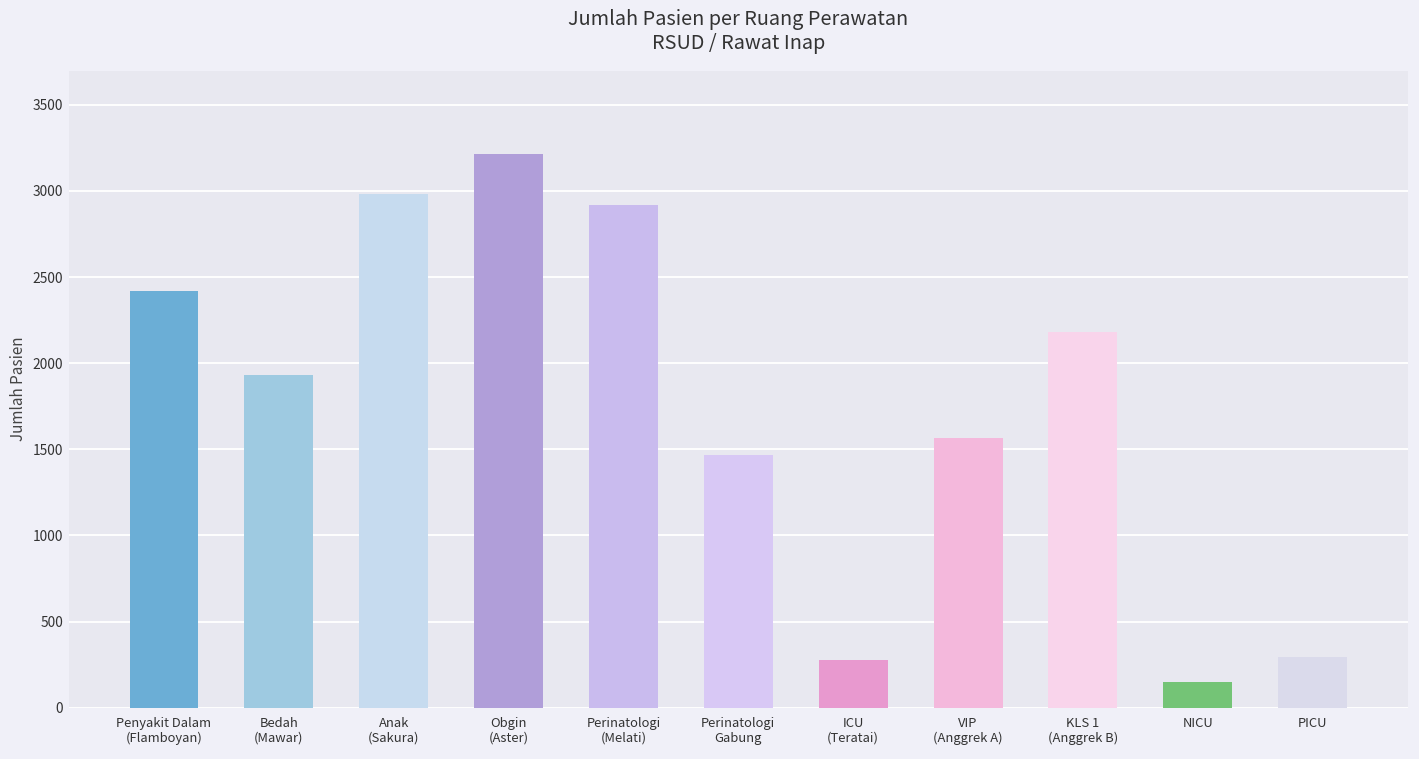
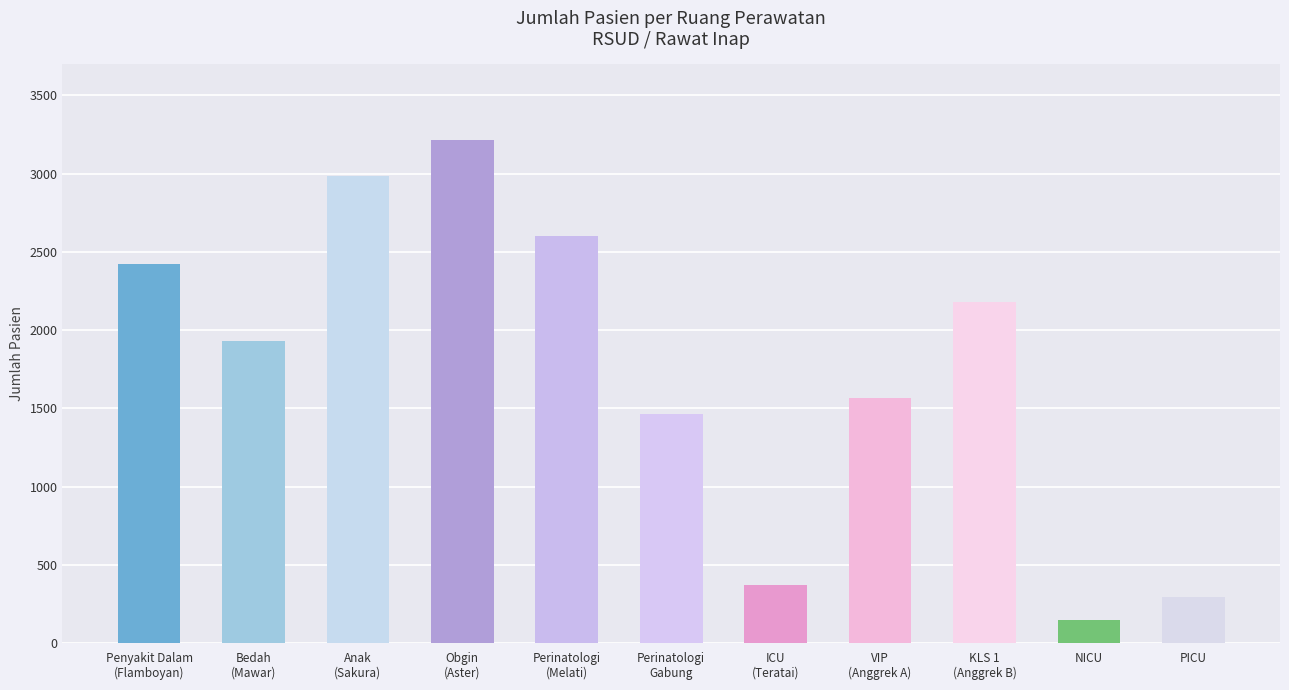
Perinatologi (Melati): 2920 -> 2600
ICU (Teratai): 270 -> 380
